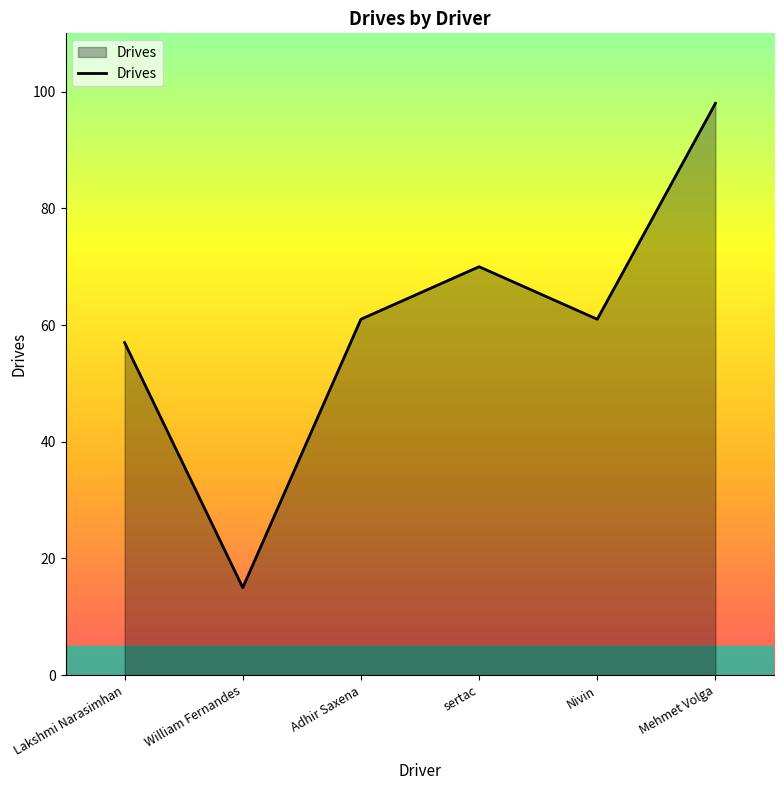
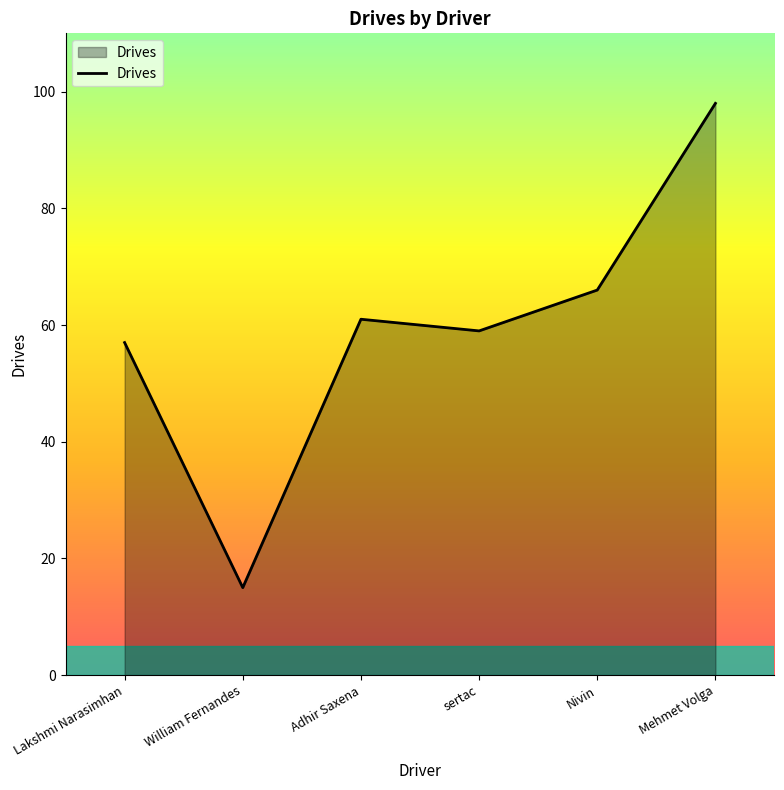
sertac: 70 -> 59
Nivin: 61 -> 66
